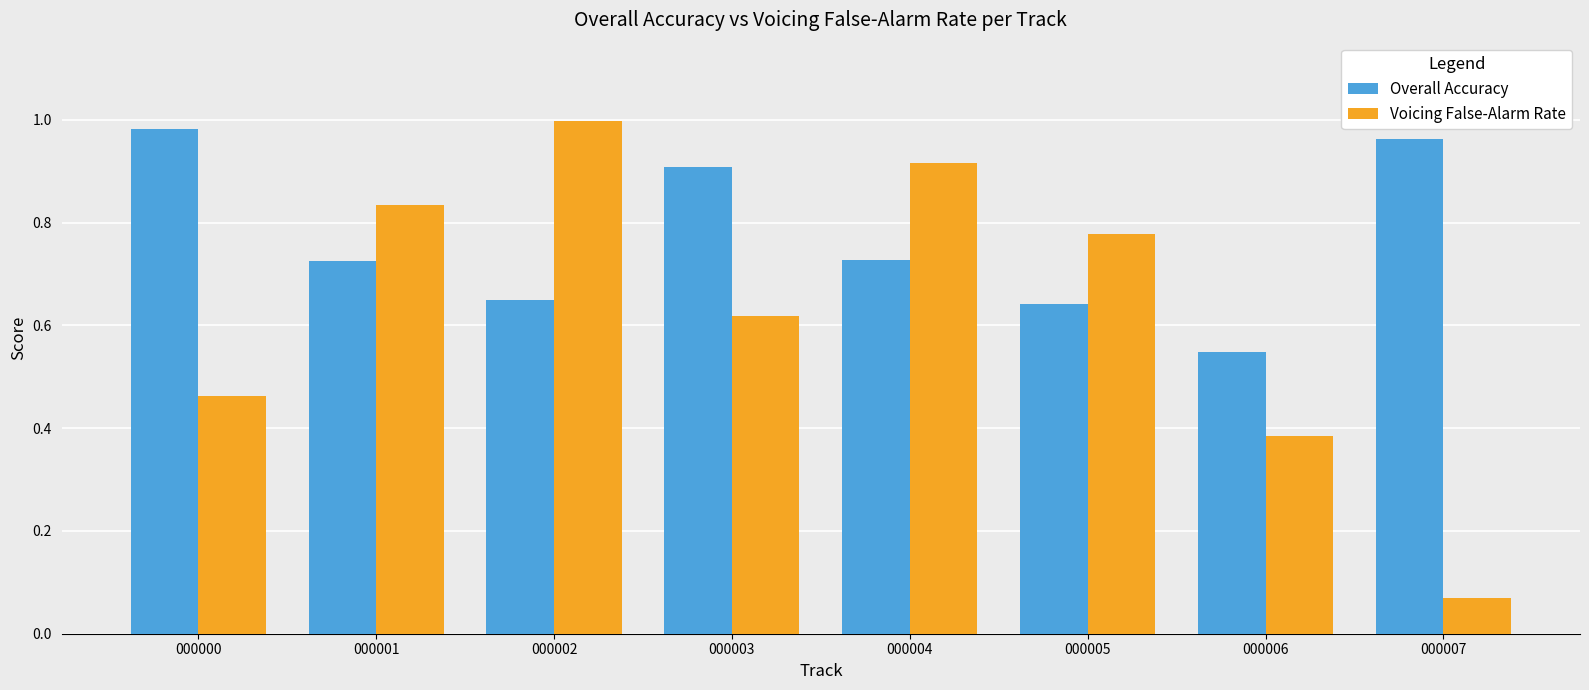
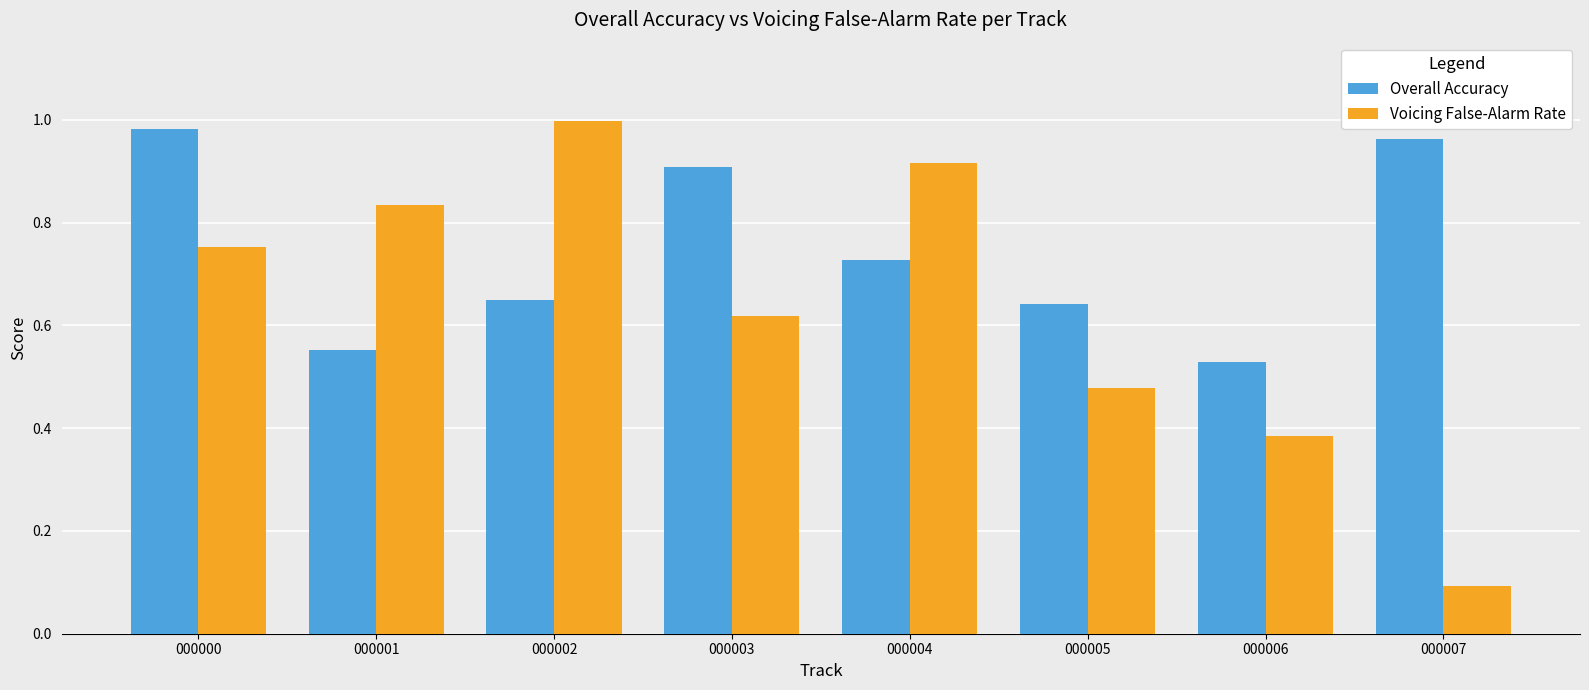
Voicing False-Alarm Rate, 000000: 0.46 -> 0.75
Overall Accuracy, 000001: 0.73 -> 0.55
Voicing False-Alarm Rate, 000005: 0.78 -> 0.48
Overall Accuracy, 000006: 0.55 -> 0.53
Voicing False-Alarm Rate, 000007: 0.07 -> 0.09
